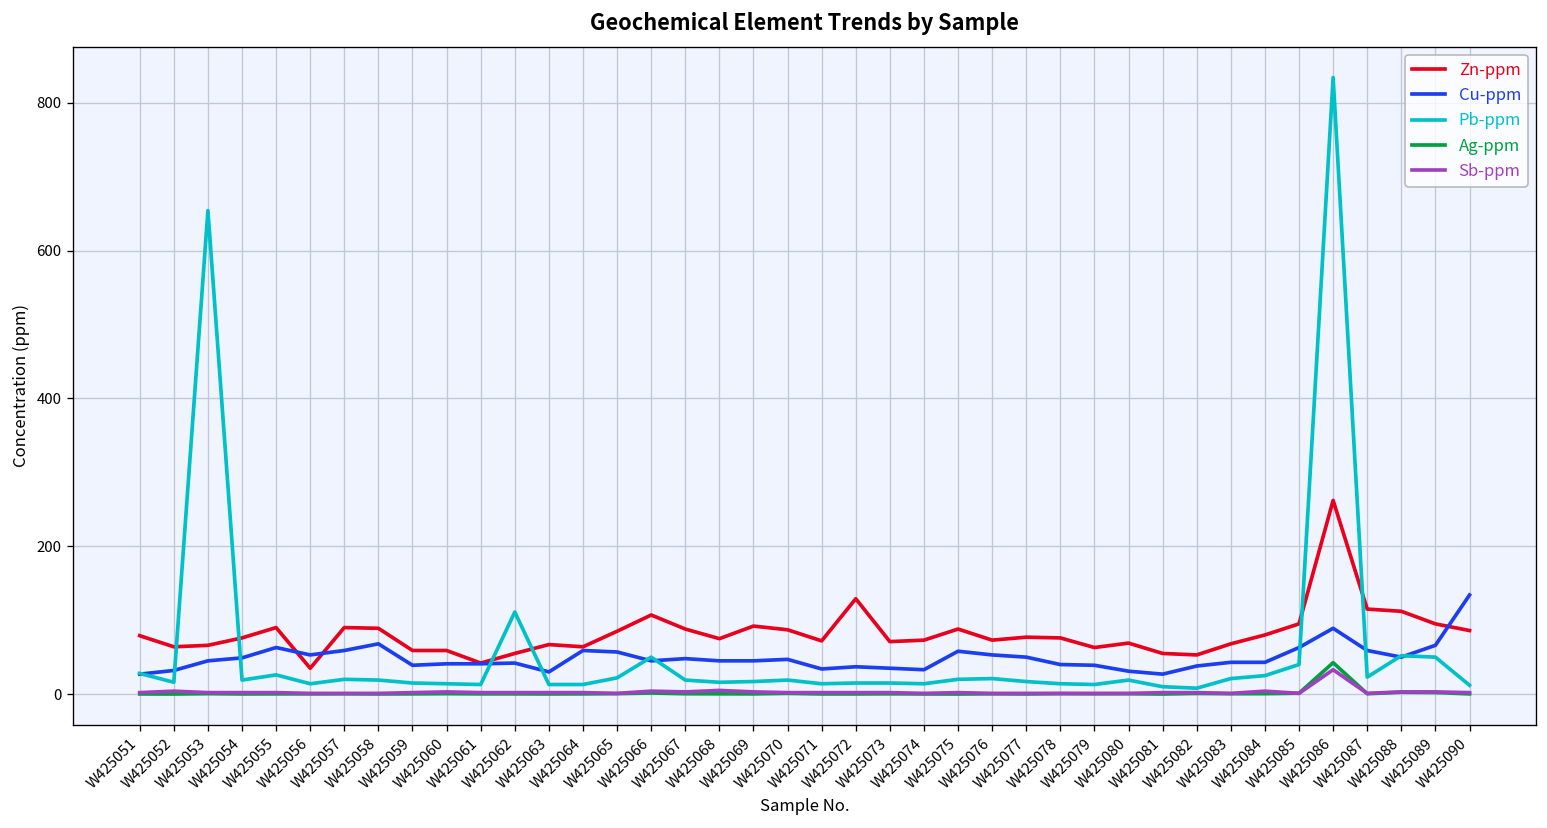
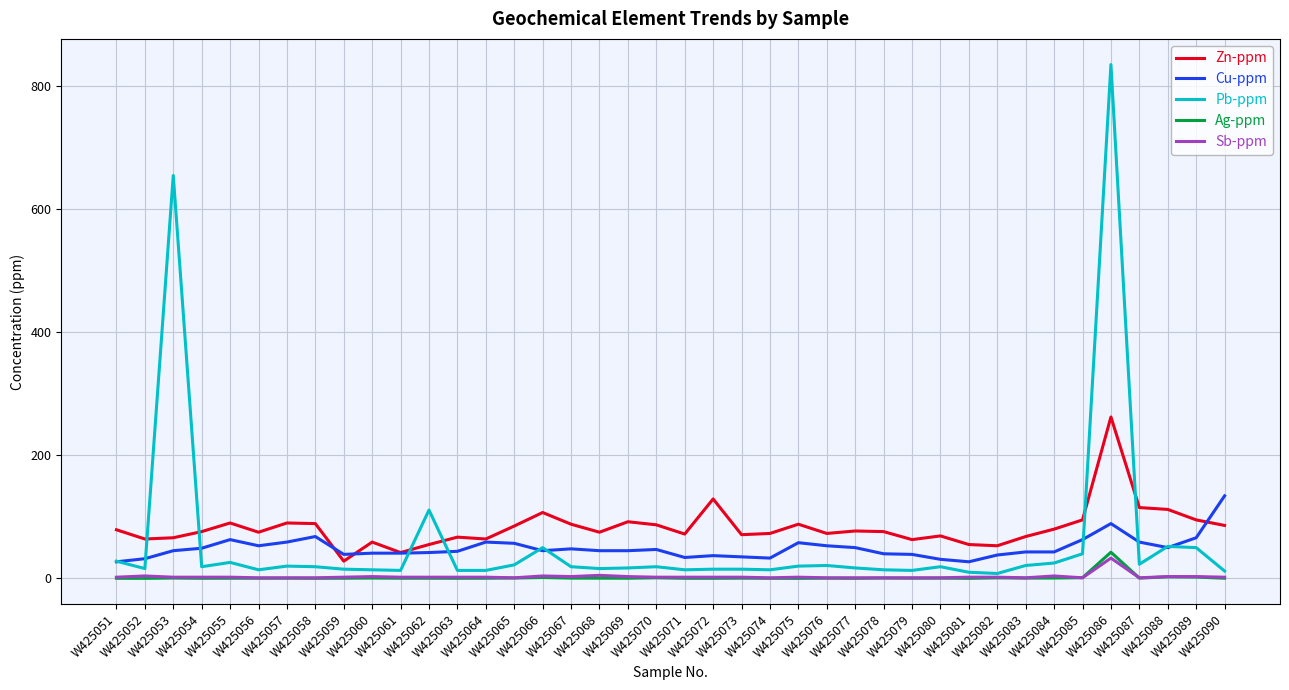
Zn-ppm, W425056: 40 -> 80
Zn-ppm, W425059: 60 -> 30
Cu-ppm, W425063: 30 -> 40
